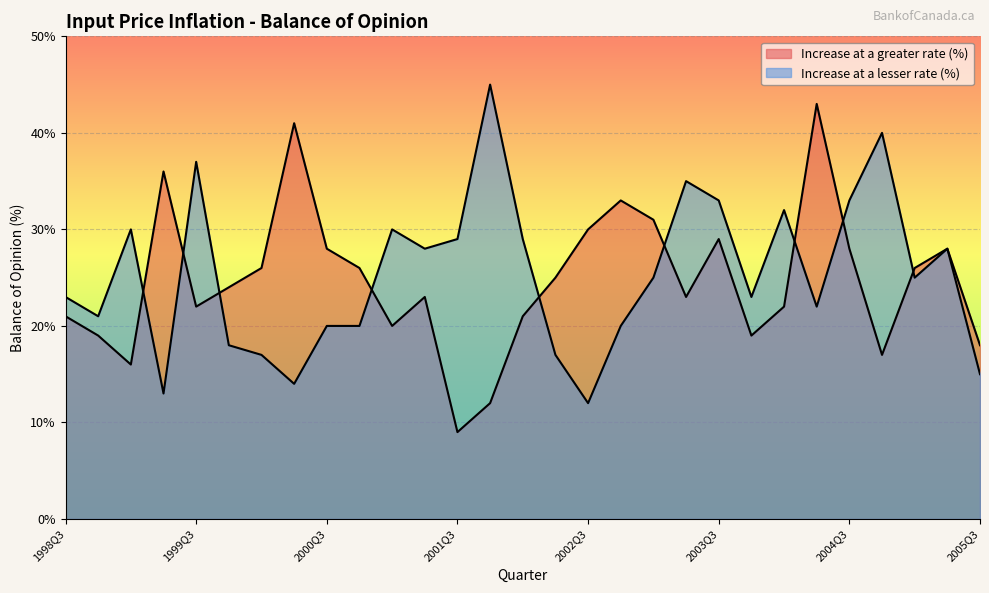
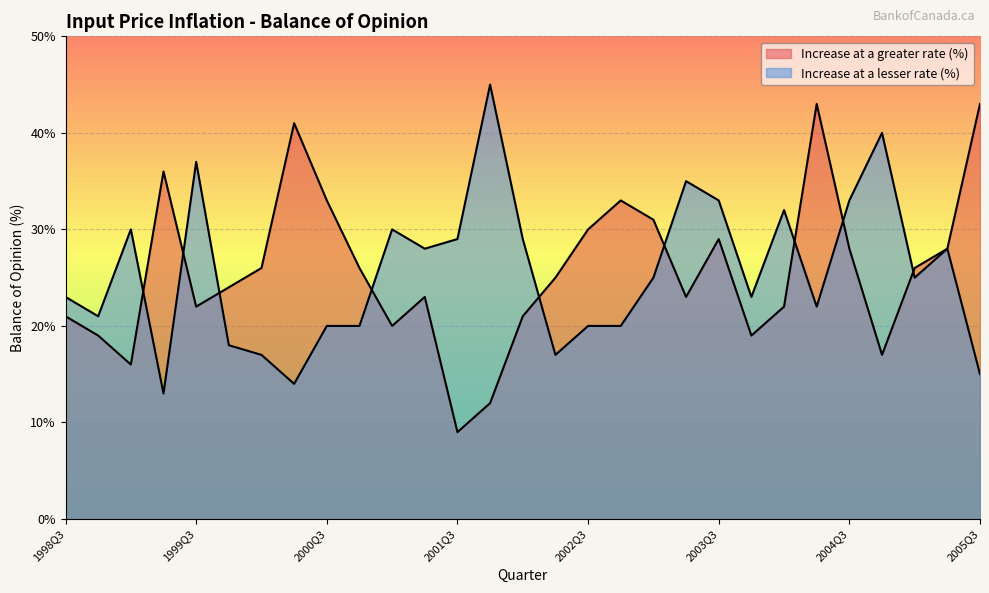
Increase at a greater rate (%), 2000Q3: 28% -> 33%
Increase at a lesser rate (%), 2002Q3: 12% -> 20%
Increase at a greater rate (%), 2005Q3: 18% -> 43%
